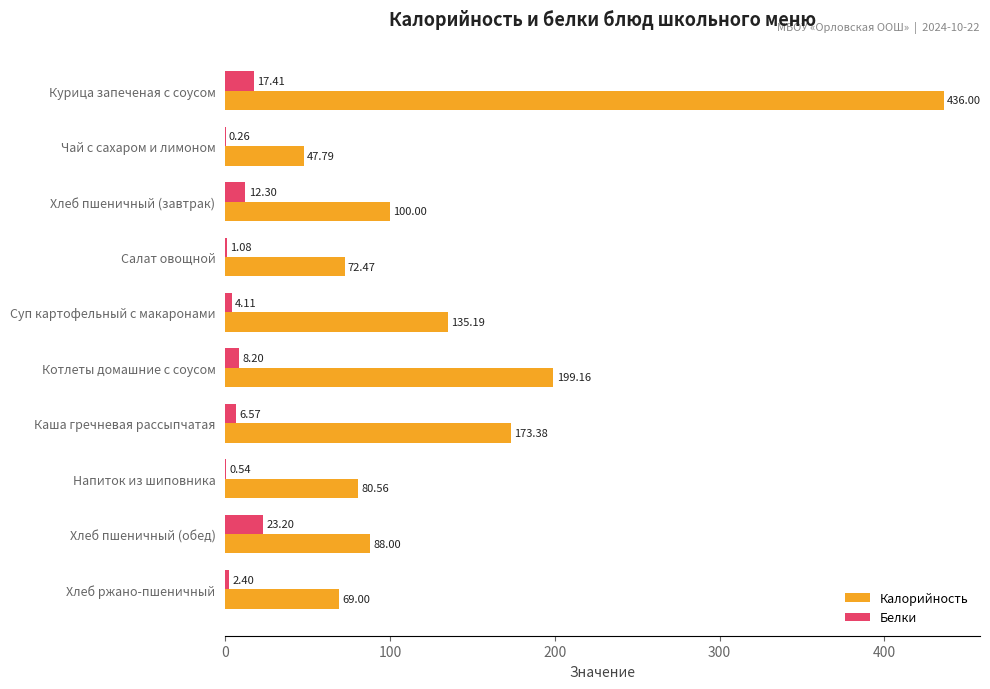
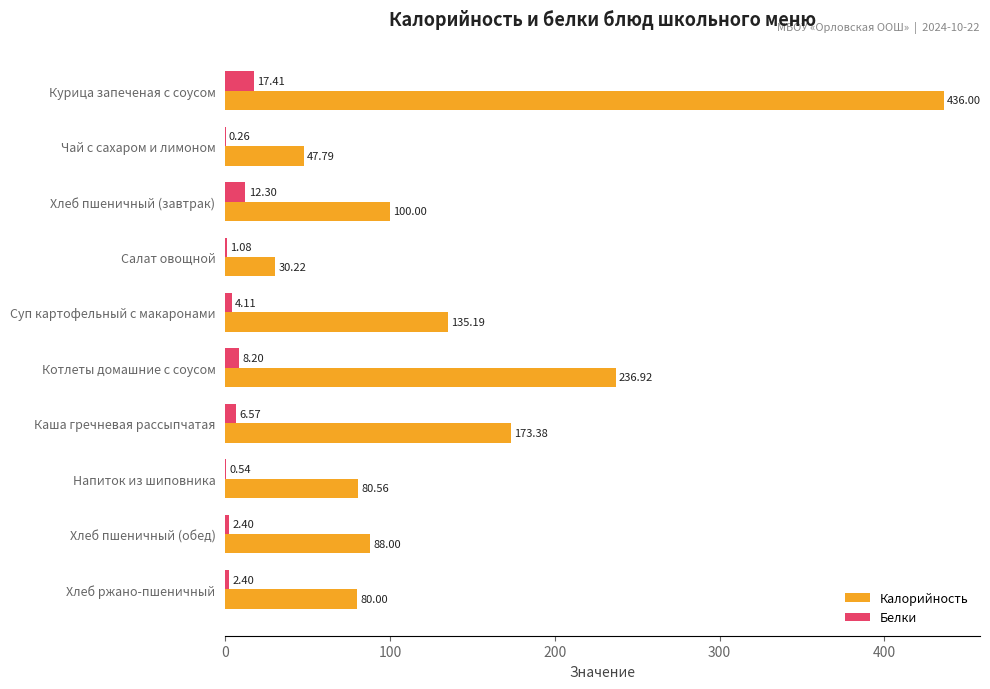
Калорийность, Салат овощной: 72.47 -> 30.22
Калорийность, Котлеты домашние с соусом: 199.16 -> 236.92
Белки, Хлеб пшеничный (обед): 23.20 -> 2.40
Калорийность, Хлеб ржано-пшеничный: 69.00 -> 80.00
